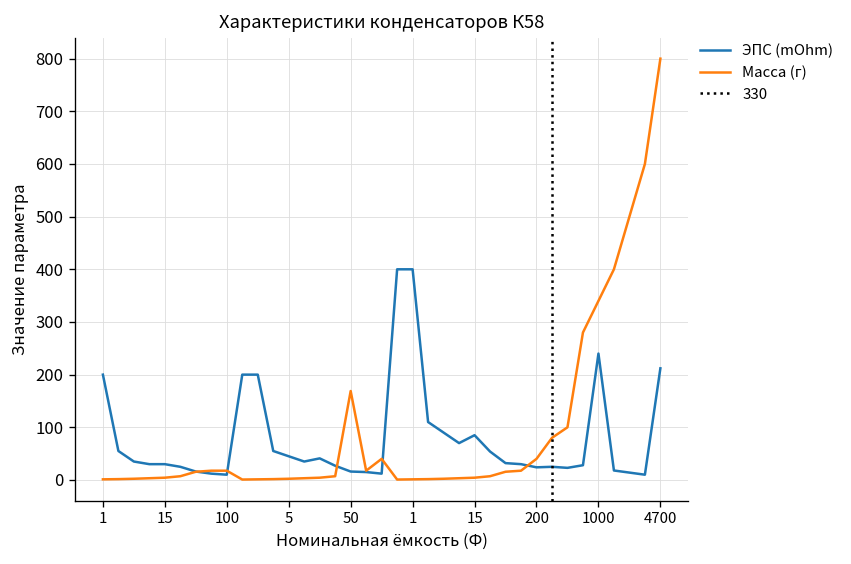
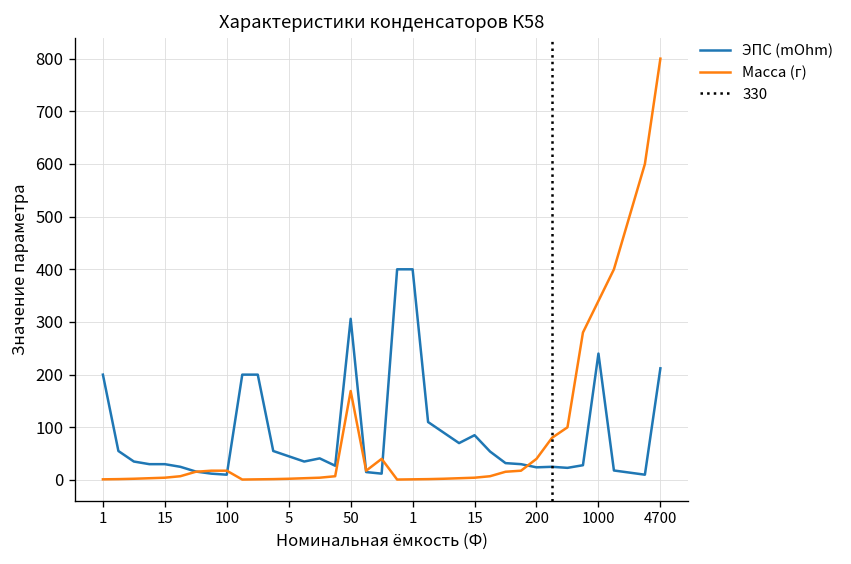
ЭПС (mOhm), 50: 20 -> 310
